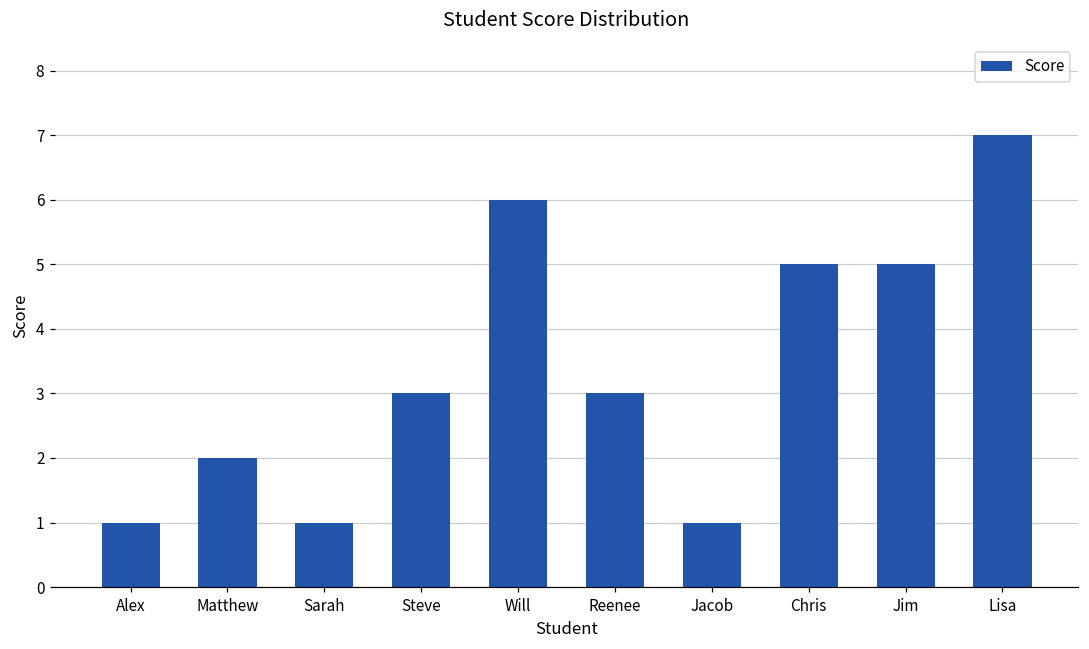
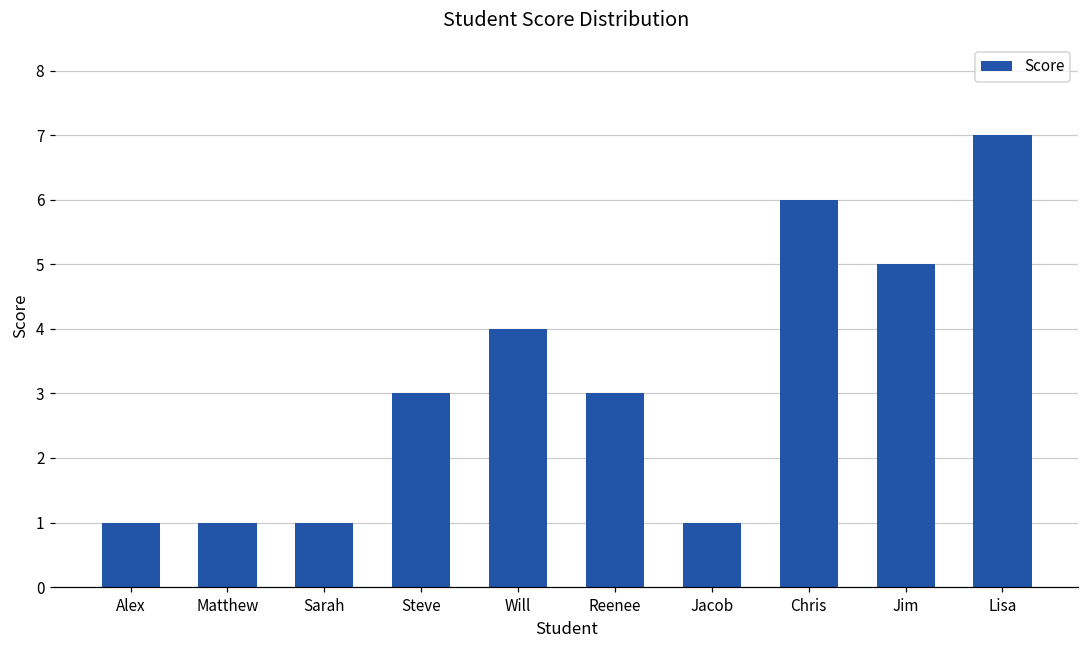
Matthew: 2 -> 1
Will: 6 -> 4
Chris: 5 -> 6
